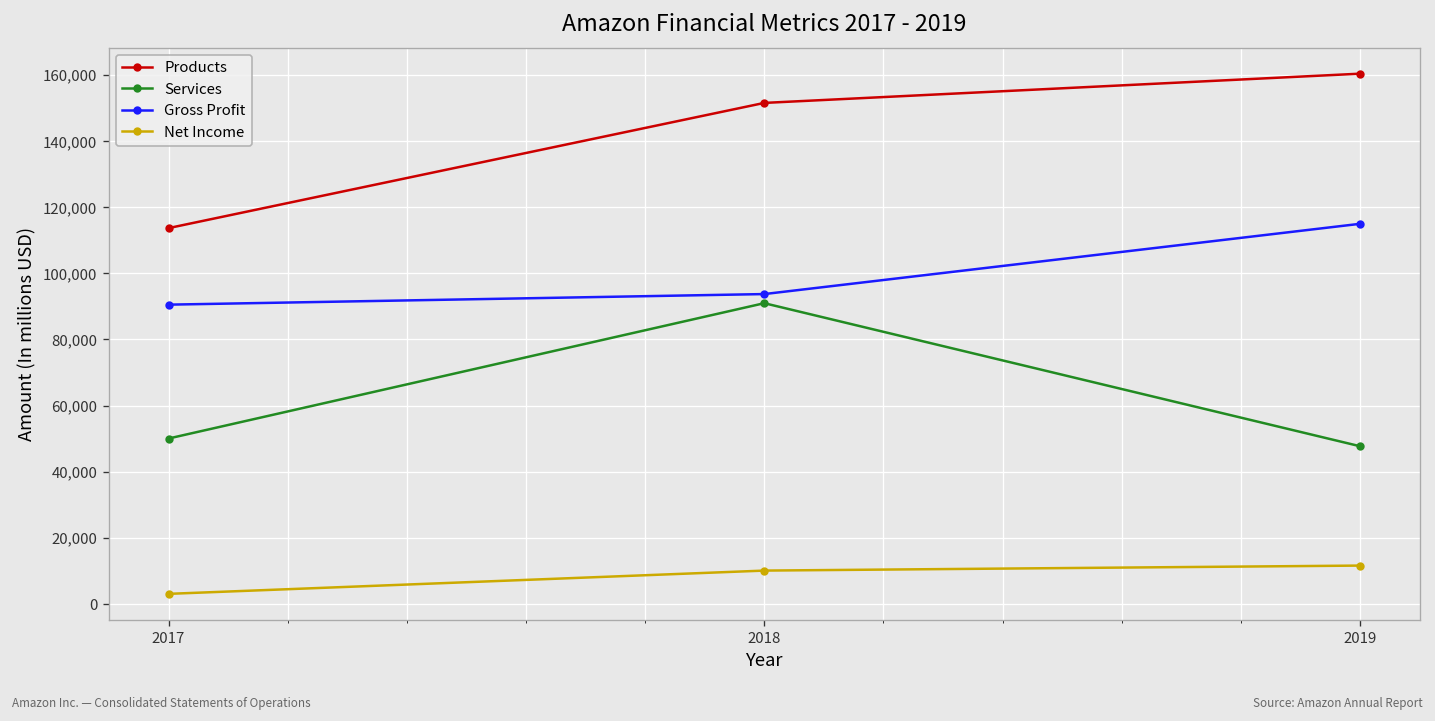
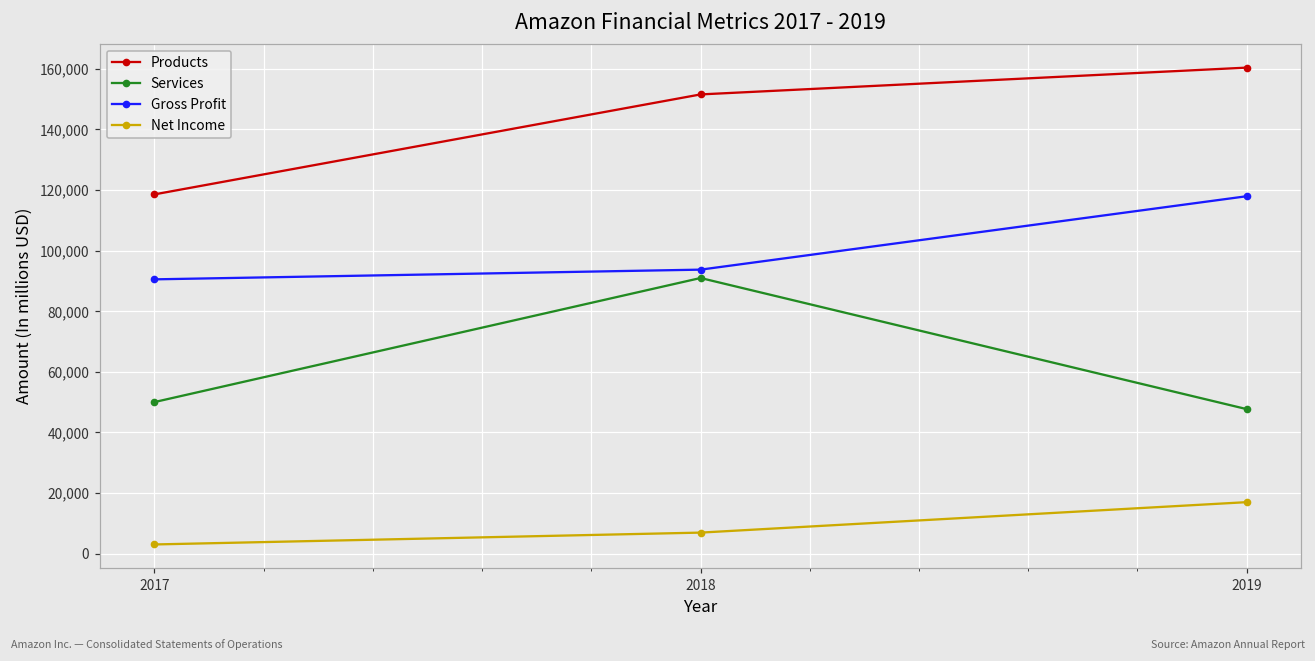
Products, 2017: 114,000 -> 119,000
Net Income, 2018: 10,000 -> 7,000
Gross Profit, 2019: 115,000 -> 118,000
Net Income, 2019: 12,000 -> 17,000
